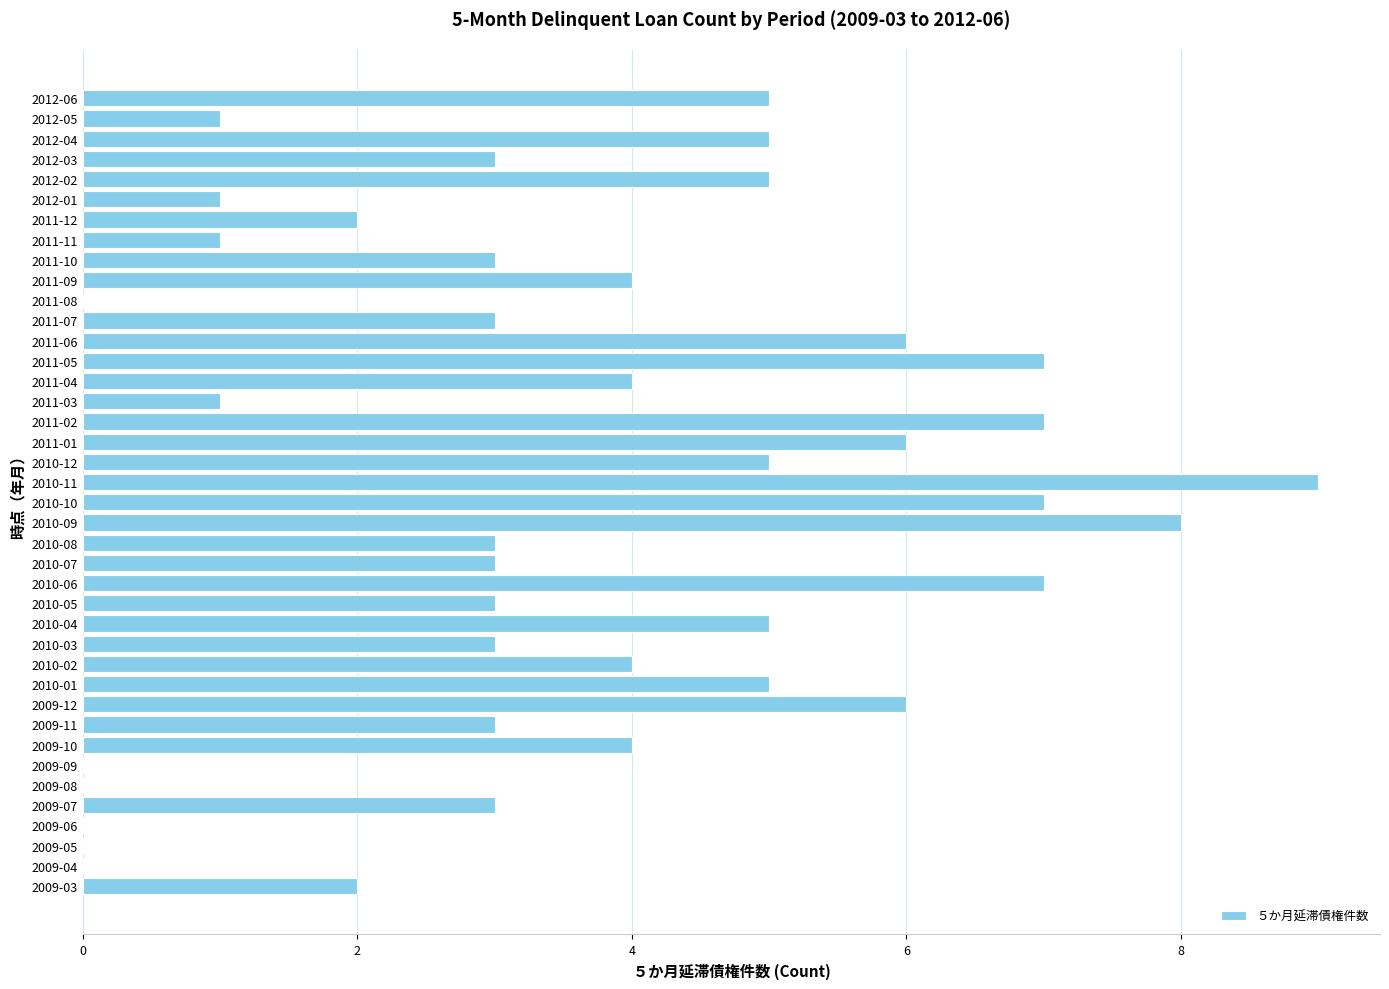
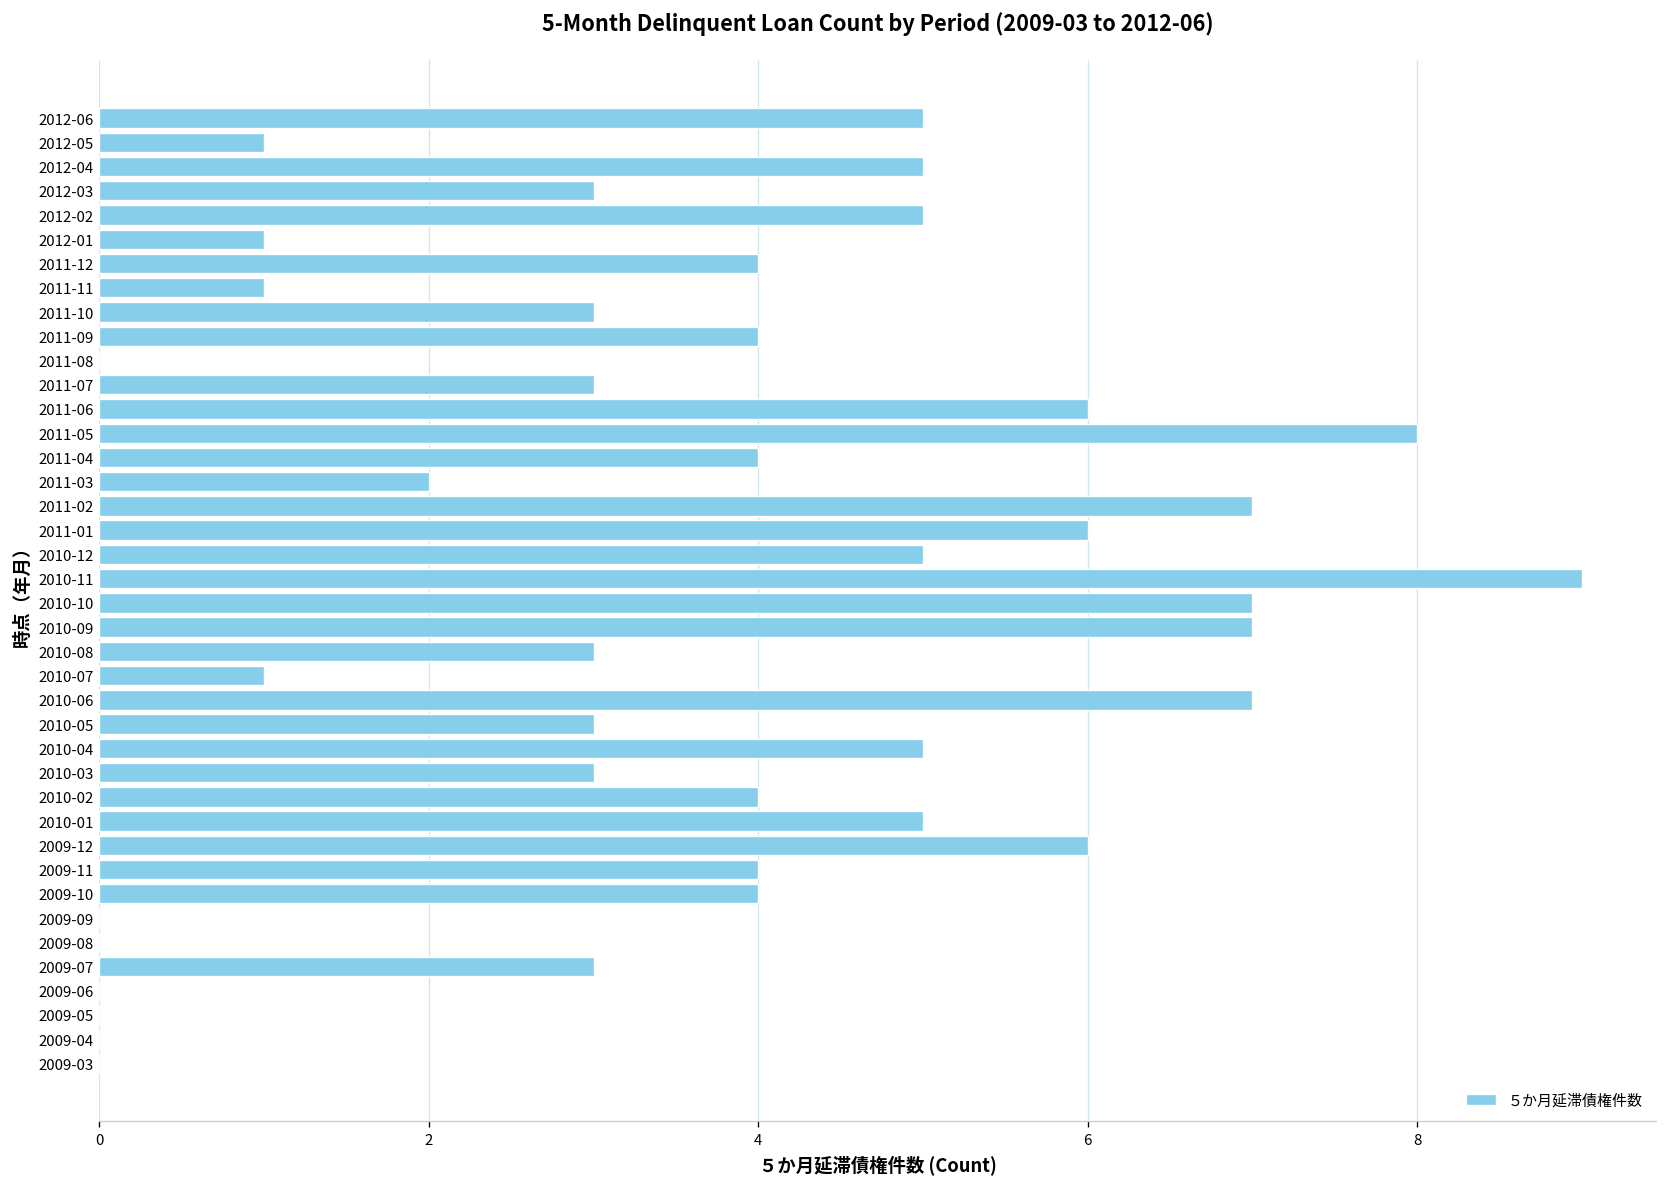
2011-12: 2 -> 4
2011-05: 7 -> 8
2011-03: 1 -> 2
2010-09: 8 -> 7
2010-07: 3 -> 1
2009-11: 3 -> 4
2009-03: 2 -> 0
